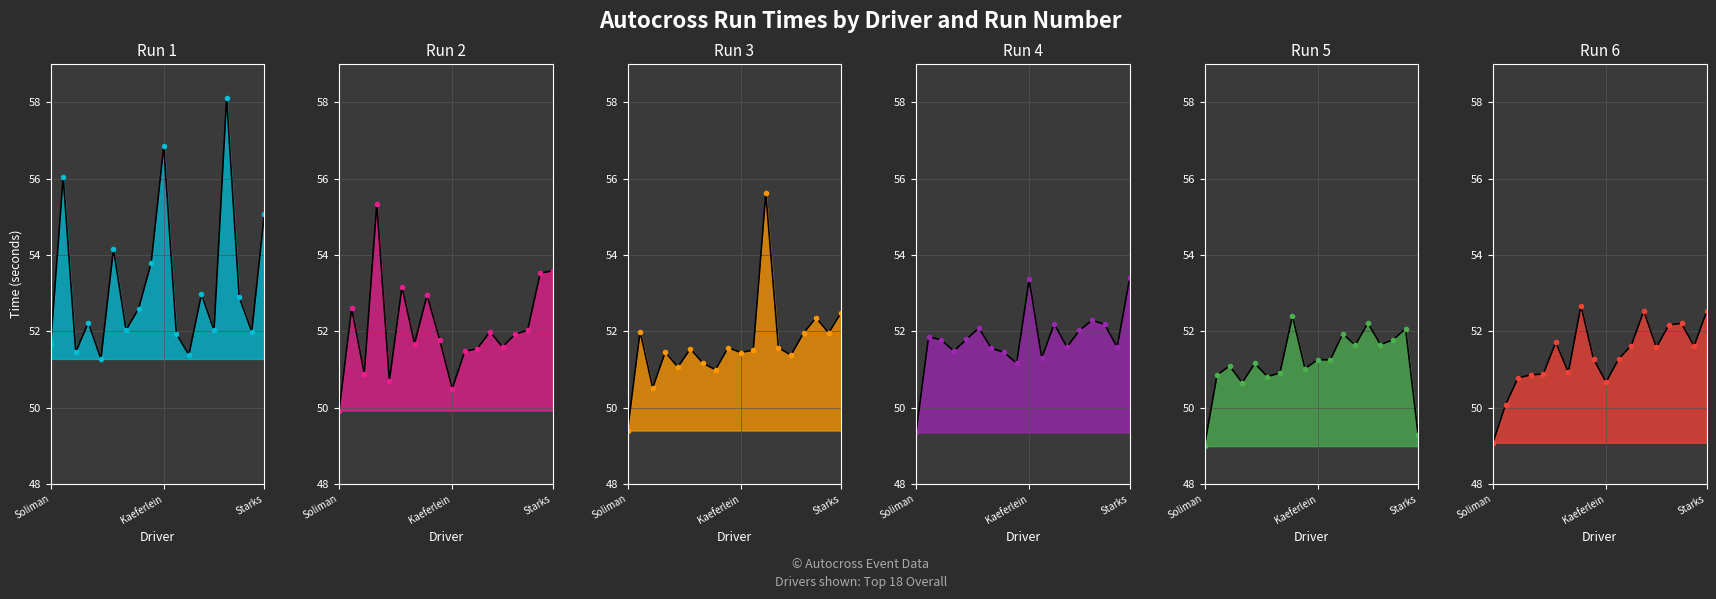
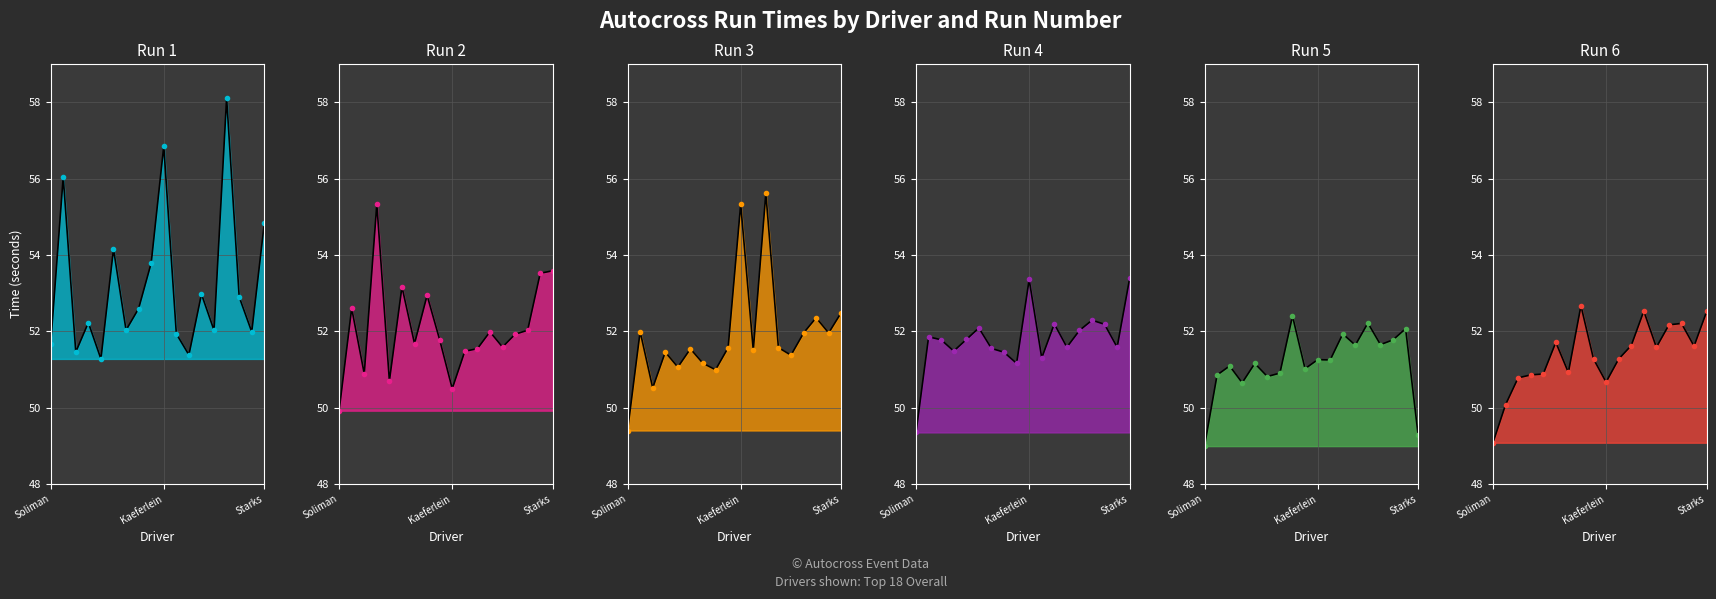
Run 1, Starks: 55.1 -> 54.8
Run 3, Kaeferlein: 51.4 -> 55.3
